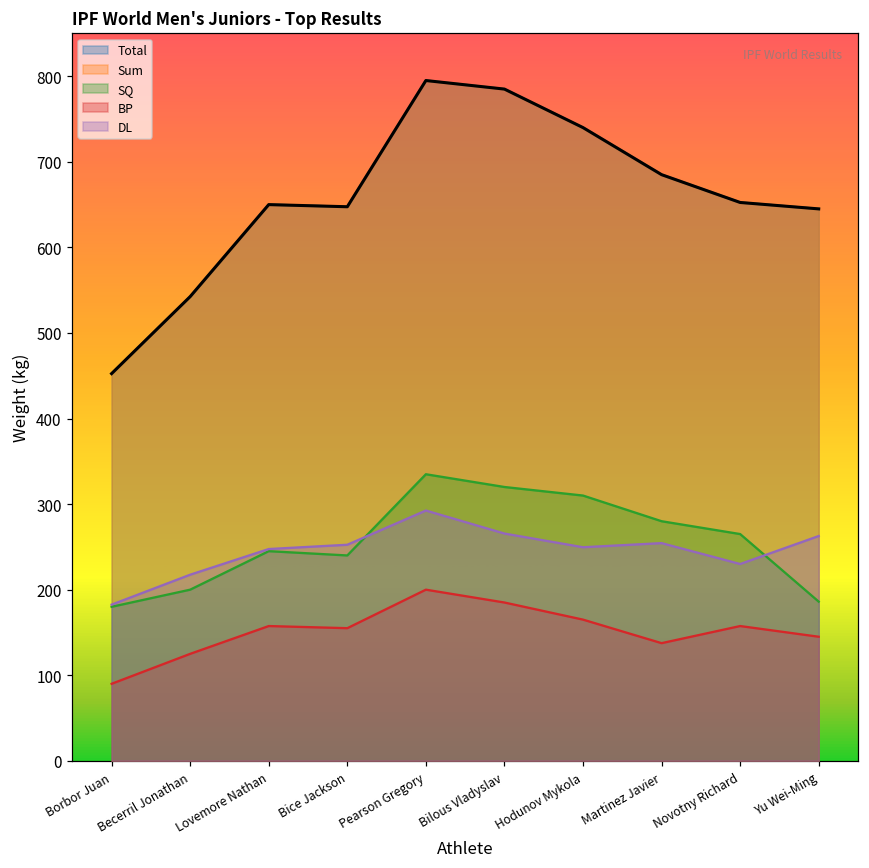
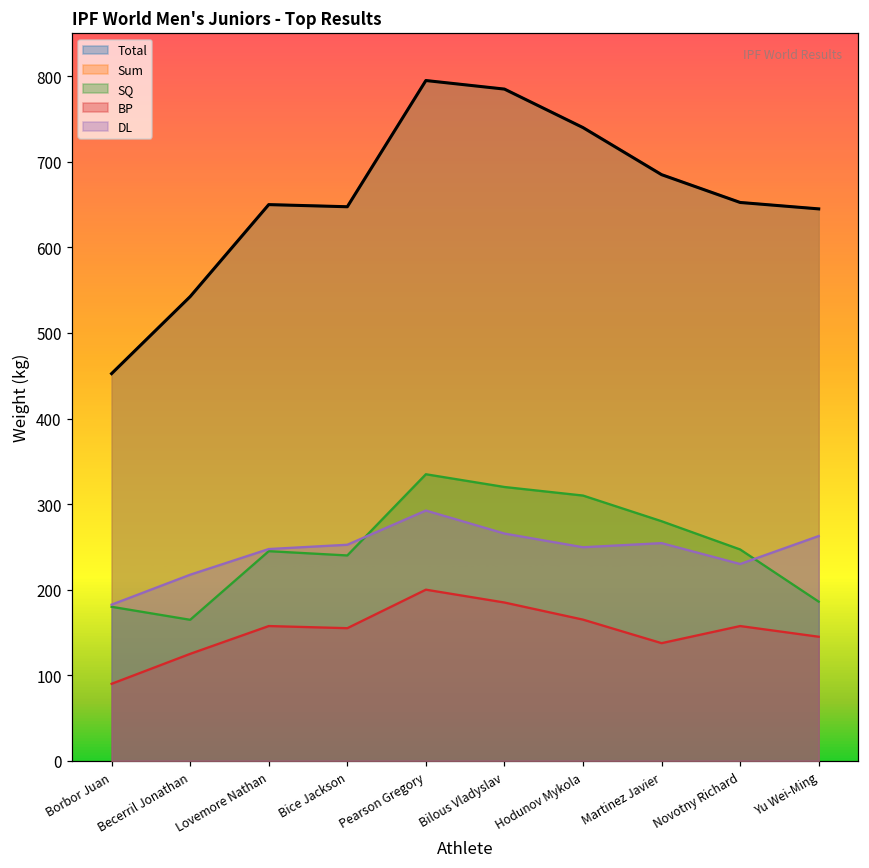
SQ, Becerril Jonathan: 200 -> 160
SQ, Novotny Richard: 270 -> 250
